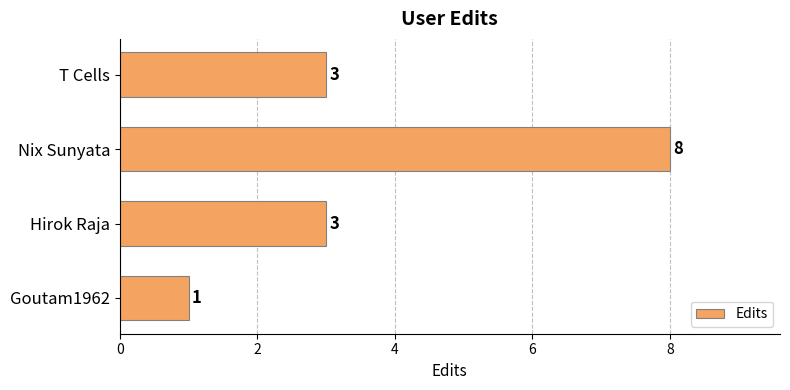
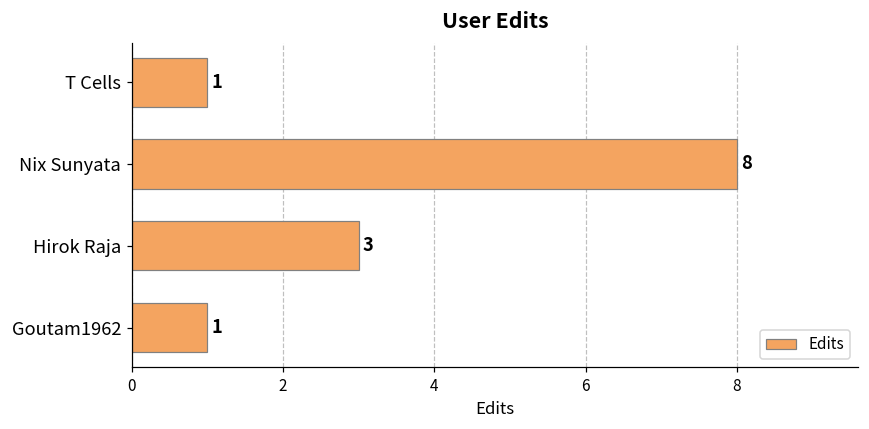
T Cells: 3 -> 1
